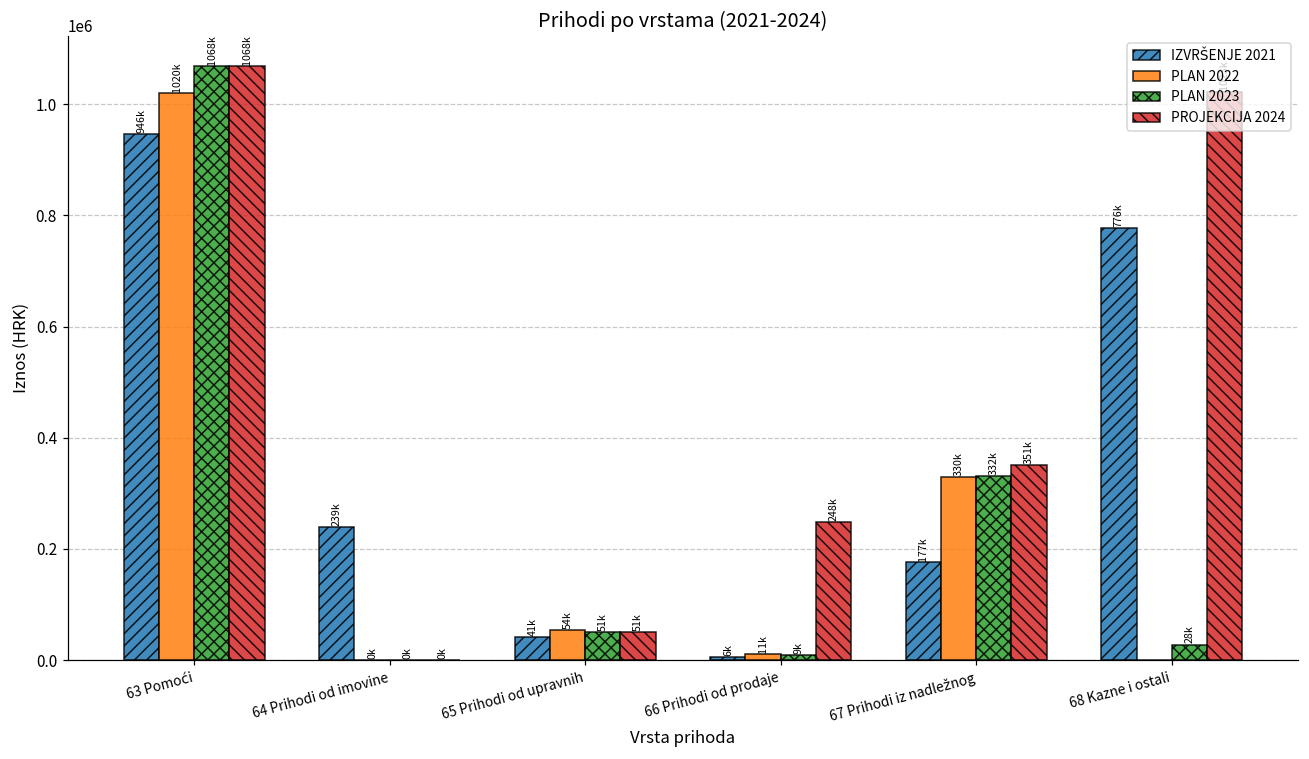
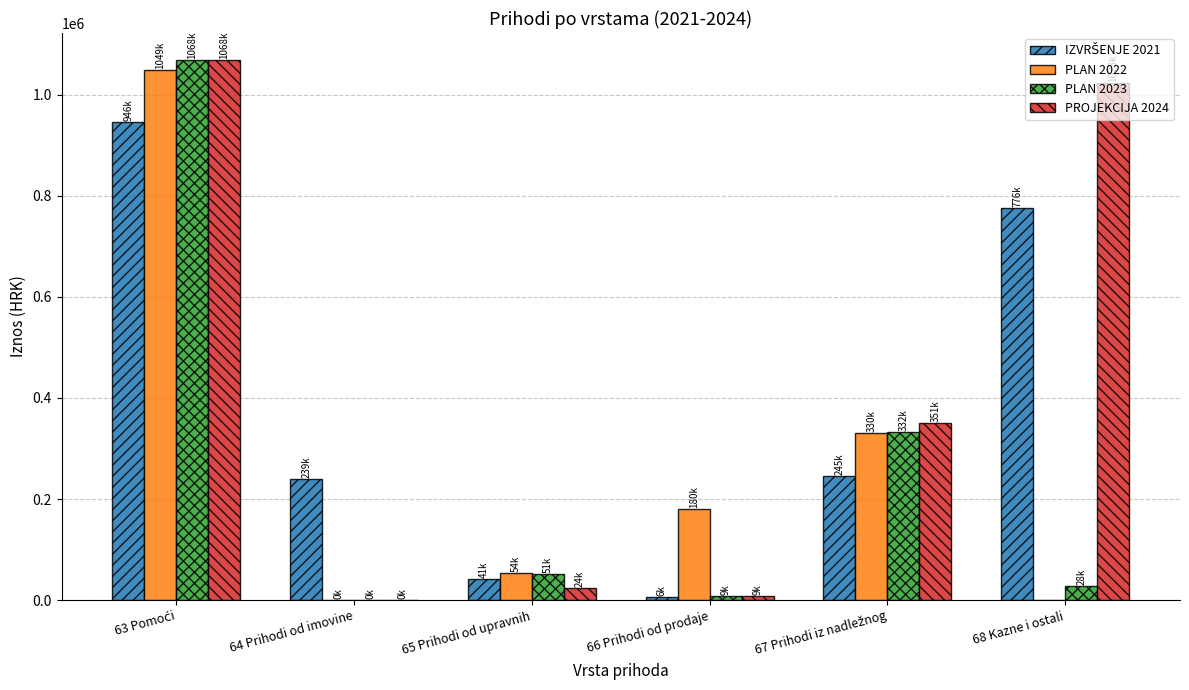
PLAN 2022, 63 Pomoći: 1020k -> 1049k
PROJEKCIJA 2024, 65 Prihodi od upravnih: 51k -> 24k
PLAN 2022, 66 Prihodi od prodaje: 11k -> 180k
PROJEKCIJA 2024, 66 Prihodi od prodaje: 248k -> 9k
IZVRŠENJE 2021, 67 Prihodi iz nadležnog: 177k -> 245k
